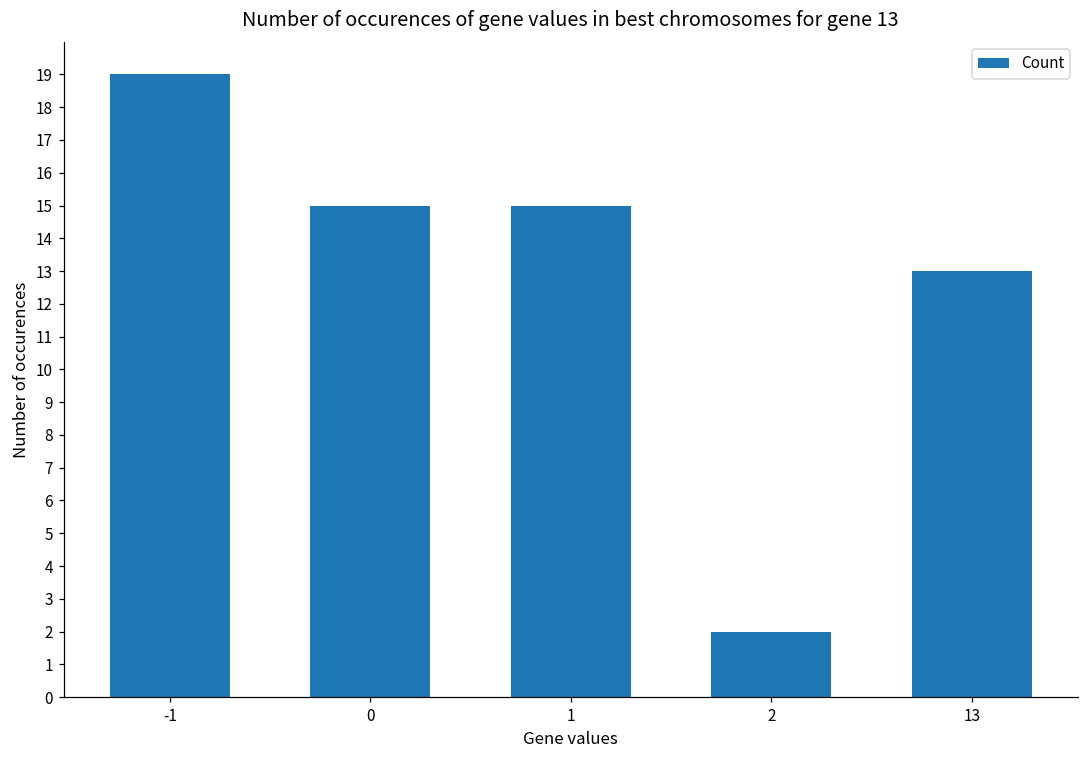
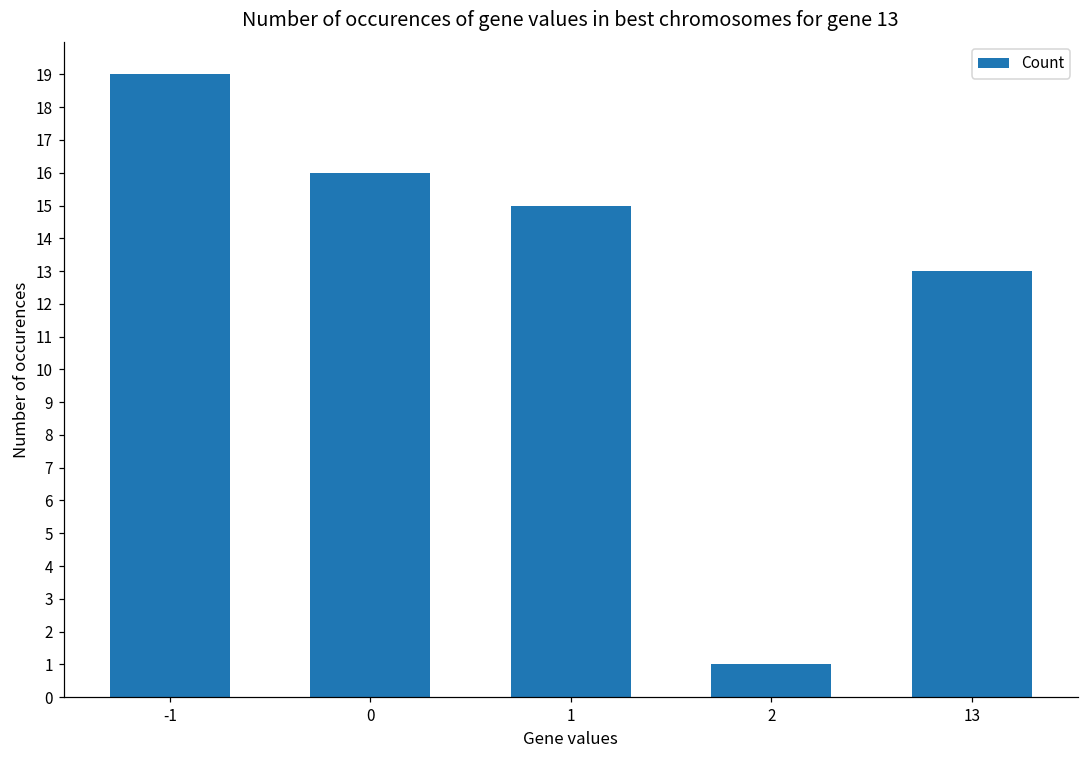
0: 15 -> 16
2: 2 -> 1
